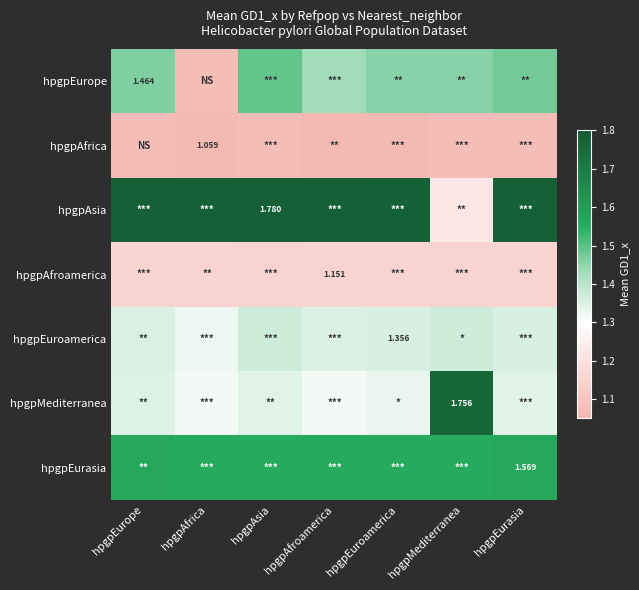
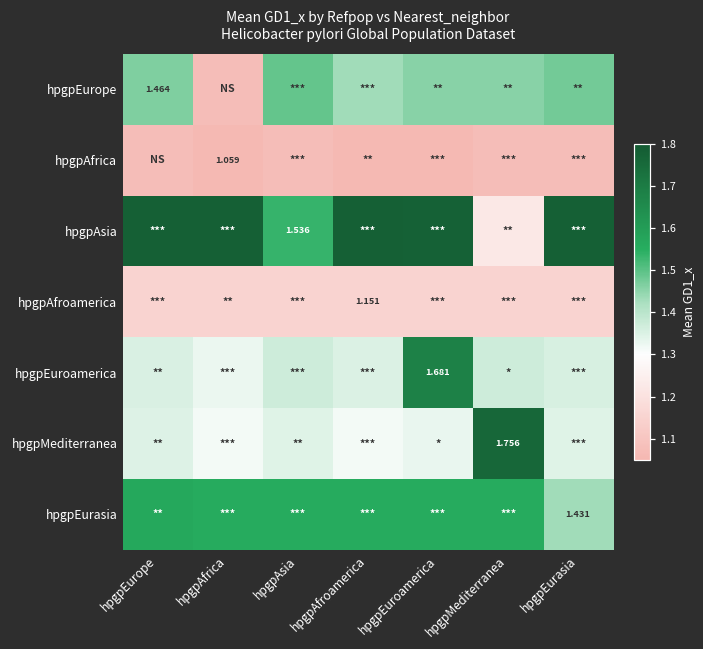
hpgpAsia, hpgpAsia: 1.780 -> 1.536
hpgpEuroamerica, hpgpEuroamerica: 1.356 -> 1.681
hpgpEurasia, hpgpEurasia: 1.569 -> 1.431
